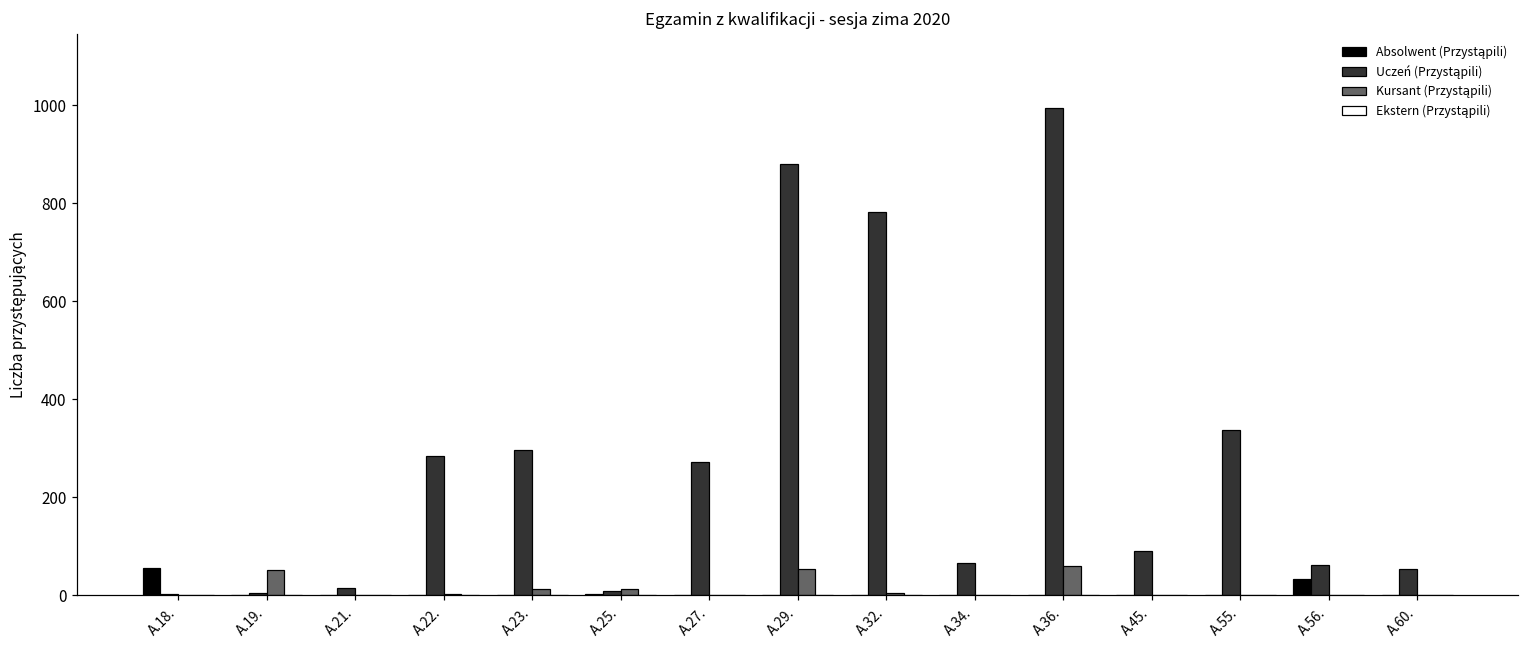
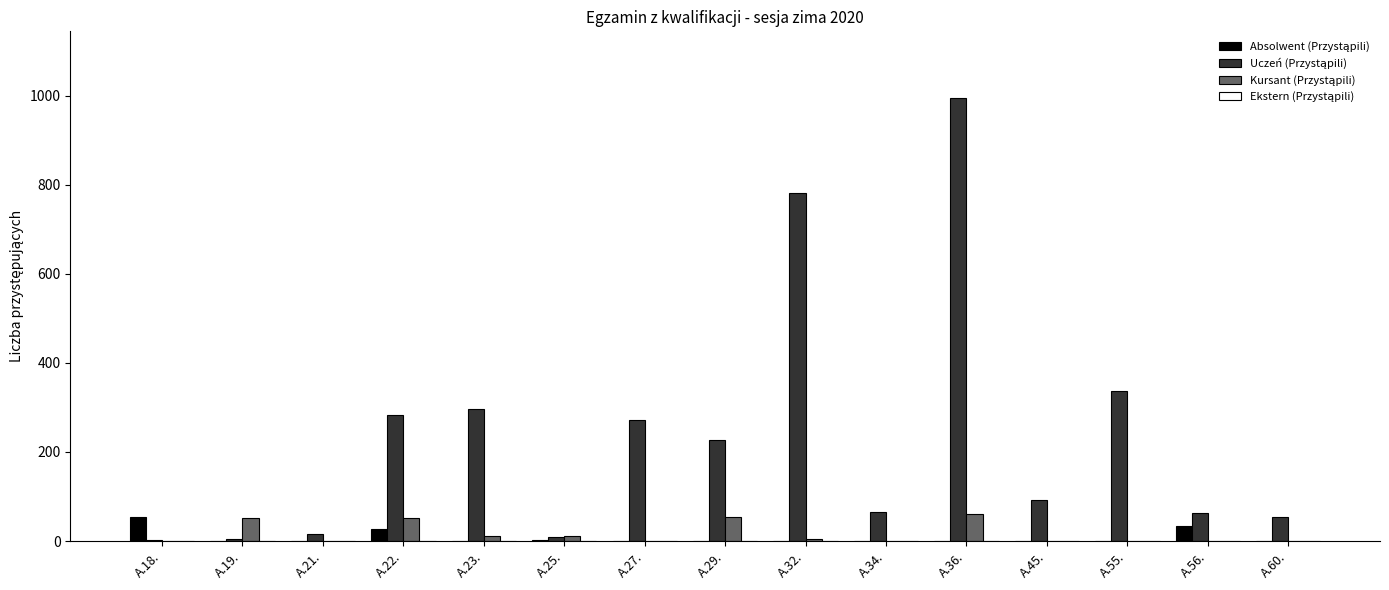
Absolwent (Przystąpili), A.22.: 0 -> 30
Kursant (Przystąpili), A.22.: 0 -> 50
Uczeń (Przystąpili), A.29.: 880 -> 230
